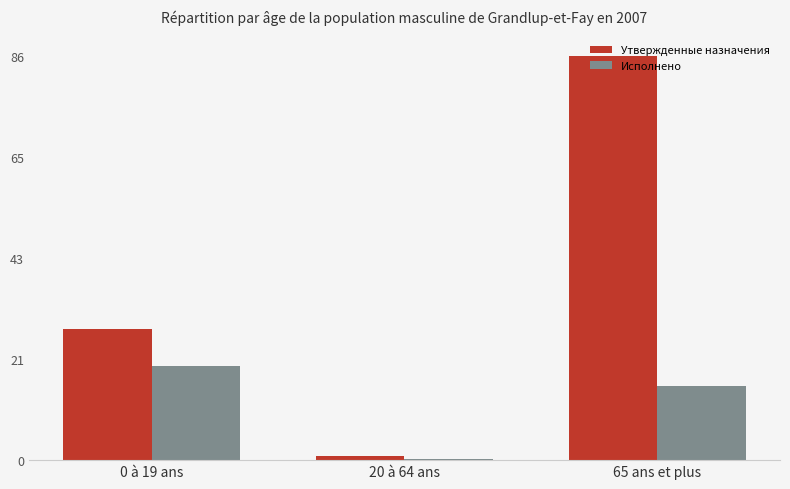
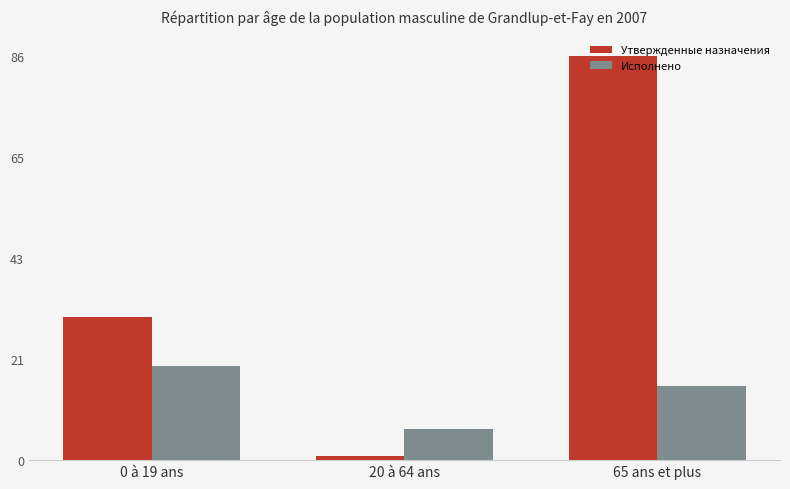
Утвержденные назначения, 0 à 19 ans: 28 -> 31
Исполнено, 20 à 64 ans: 0 -> 7
